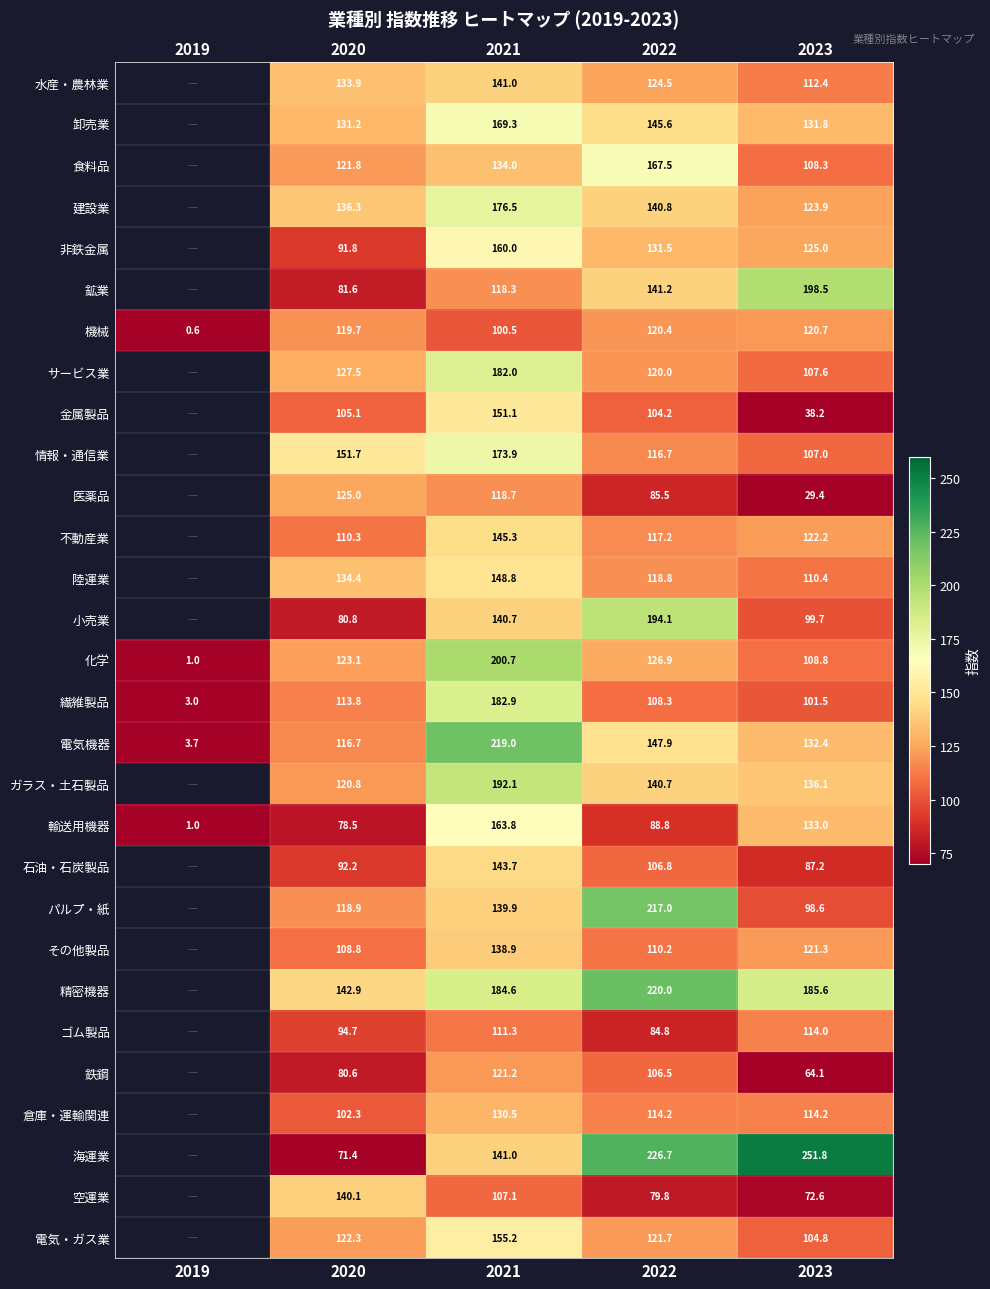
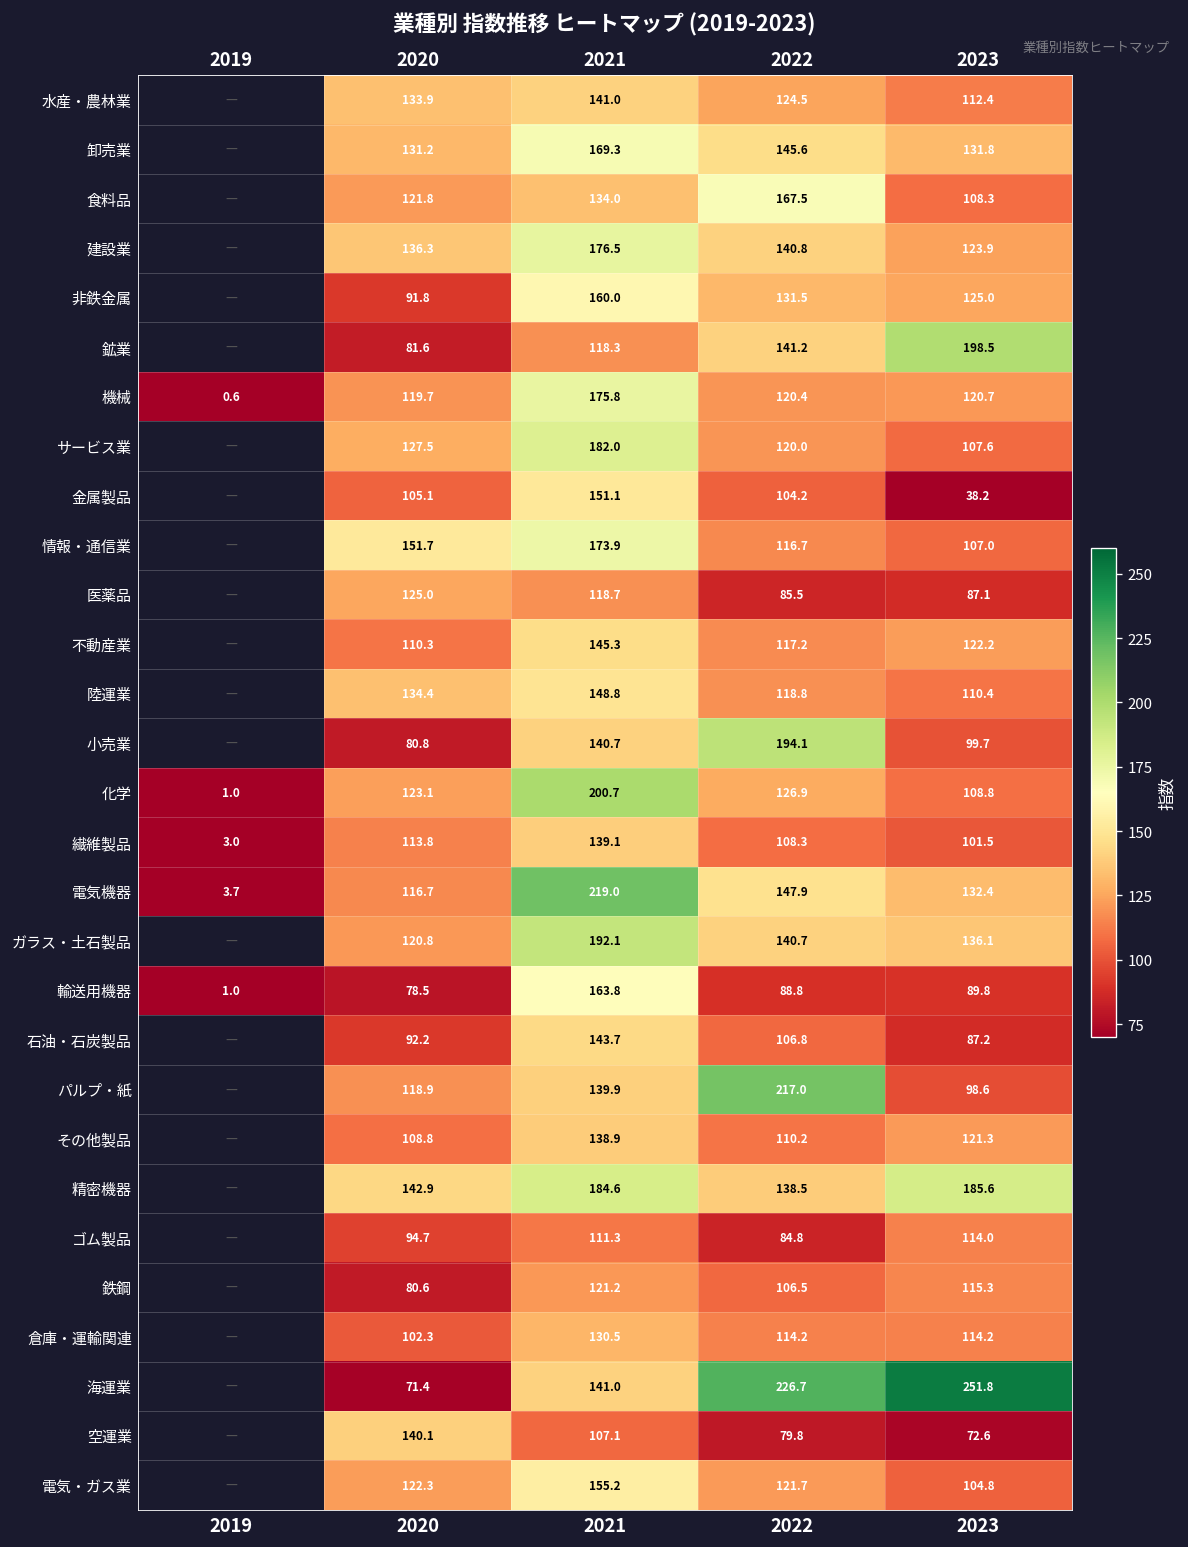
機械, 2021: 100.5 -> 175.8
医薬品, 2023: 29.4 -> 87.1
繊維製品, 2021: 182.9 -> 139.1
輸送用機器, 2023: 133.0 -> 89.8
精密機器, 2022: 220.0 -> 138.5
鉄鋼, 2023: 64.1 -> 115.3
